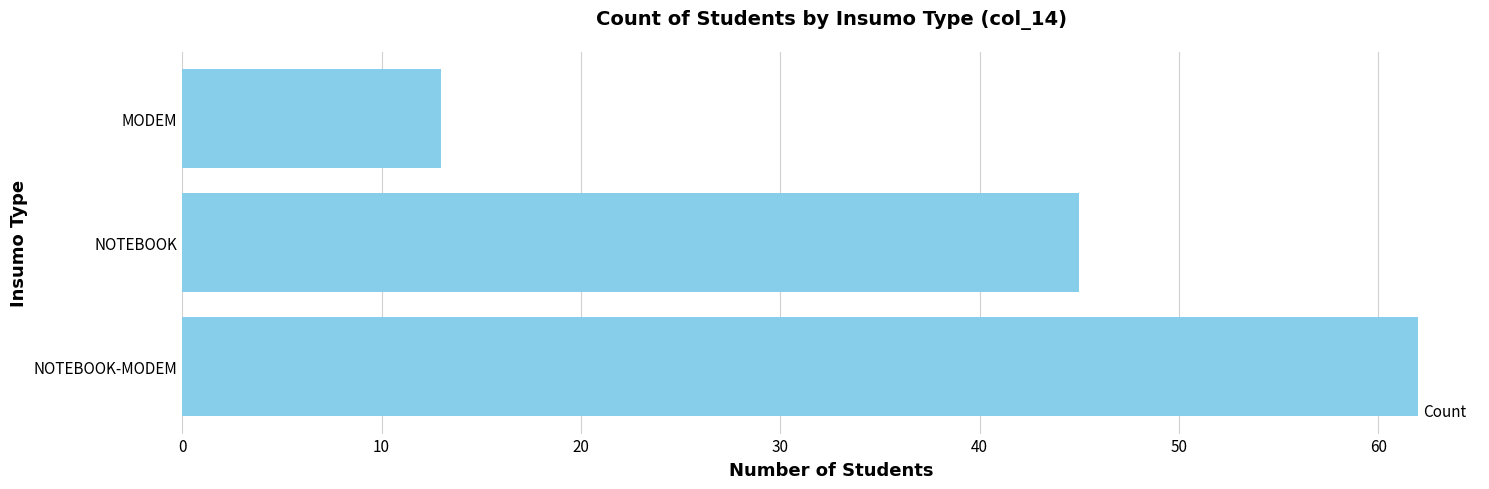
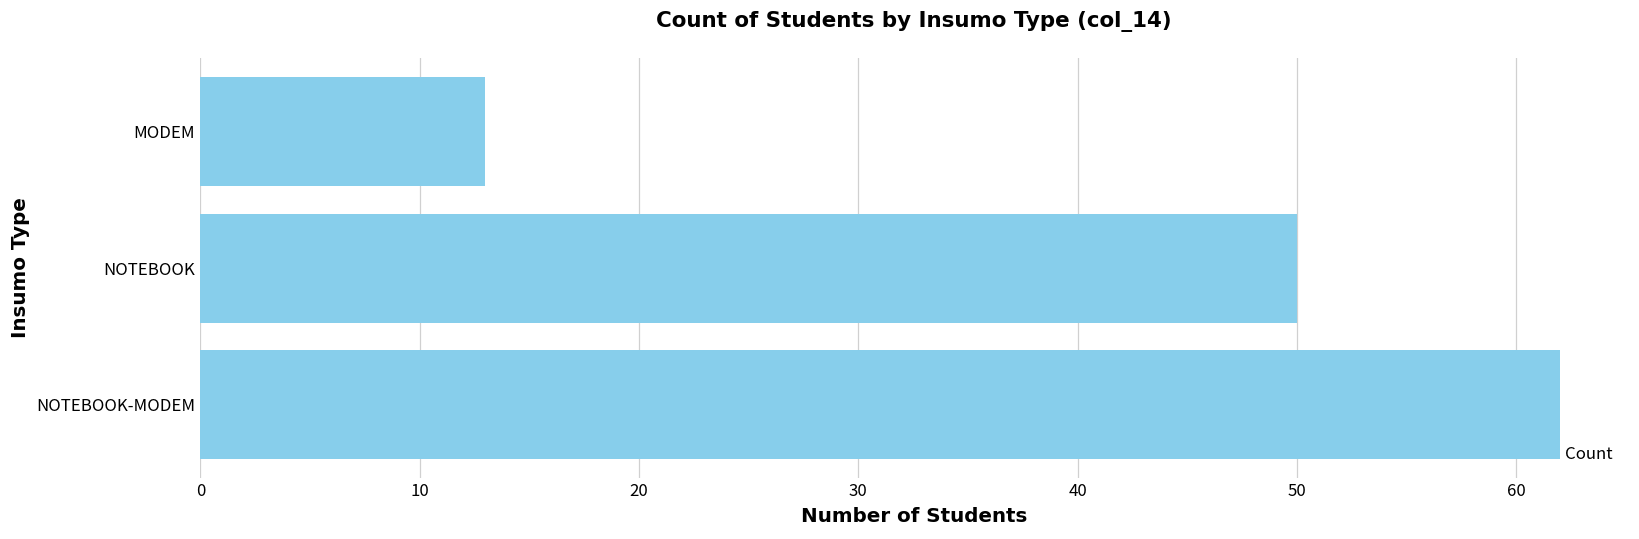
NOTEBOOK: 45 -> 50
